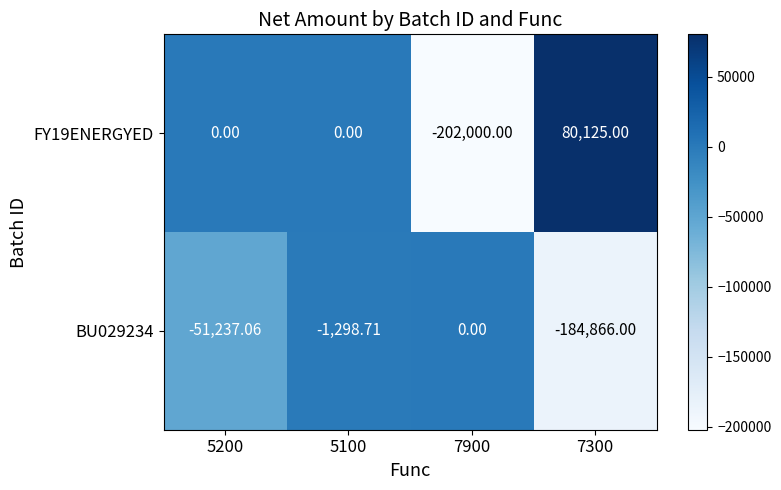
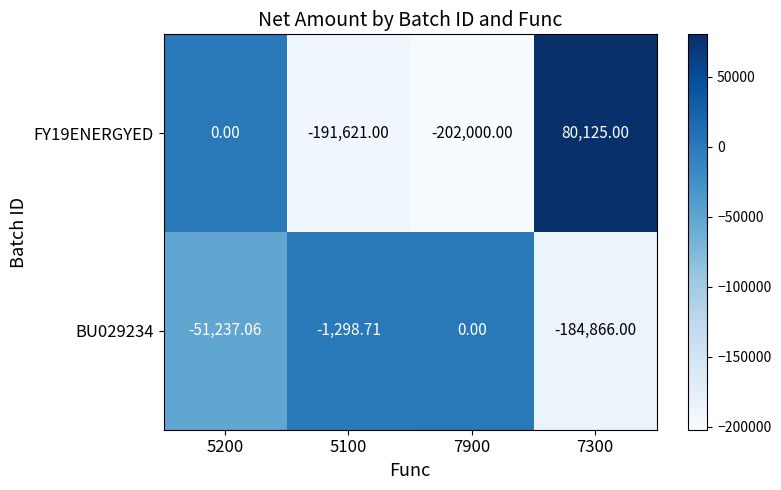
FY19ENERGYED, 5100: 0.00 -> -191,621.00
